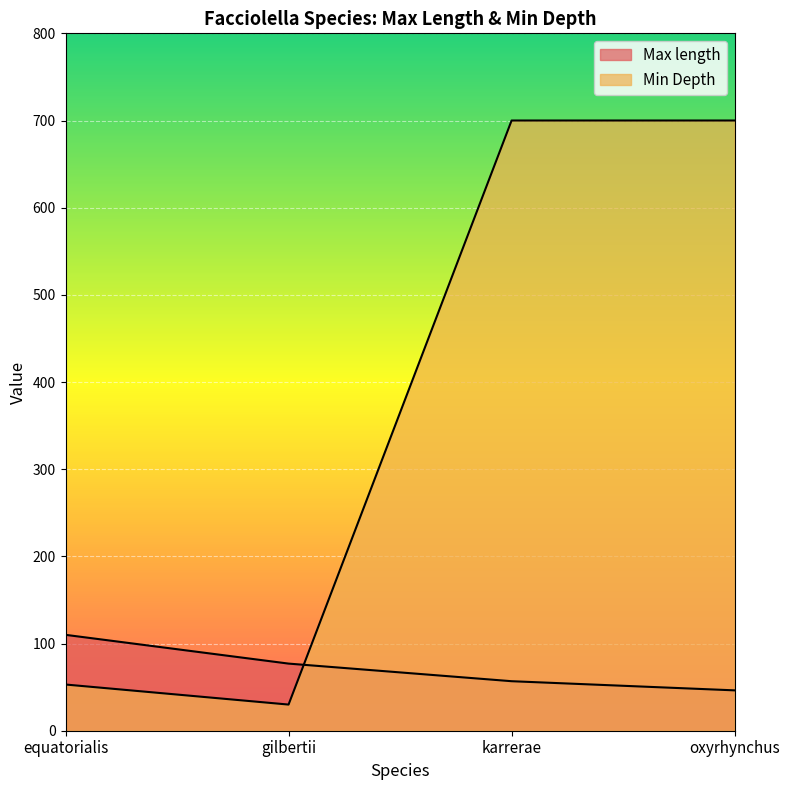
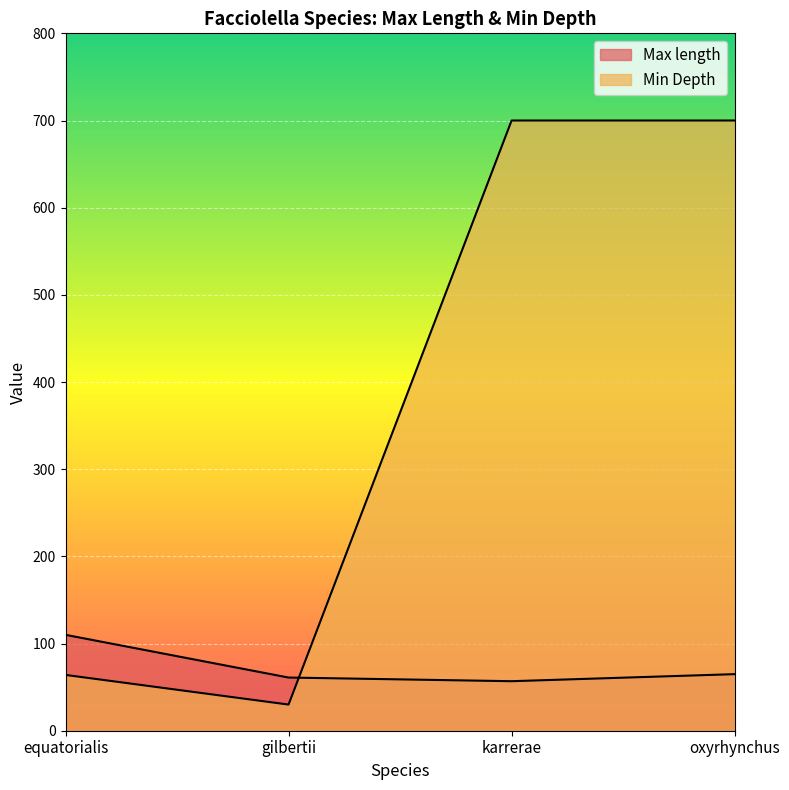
Min Depth, equatorialis: 50 -> 60
Max length, gilbertii: 80 -> 60
Max length, oxyrhynchus: 50 -> 60
